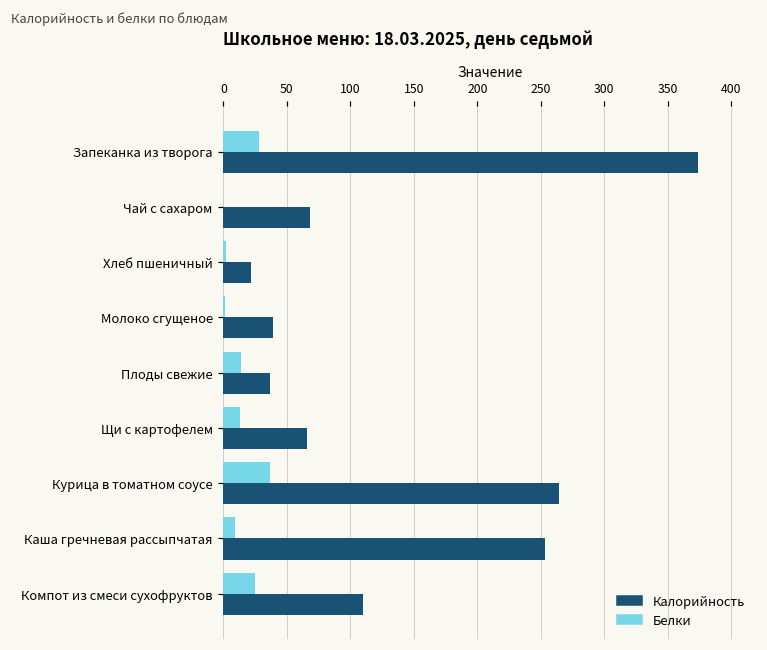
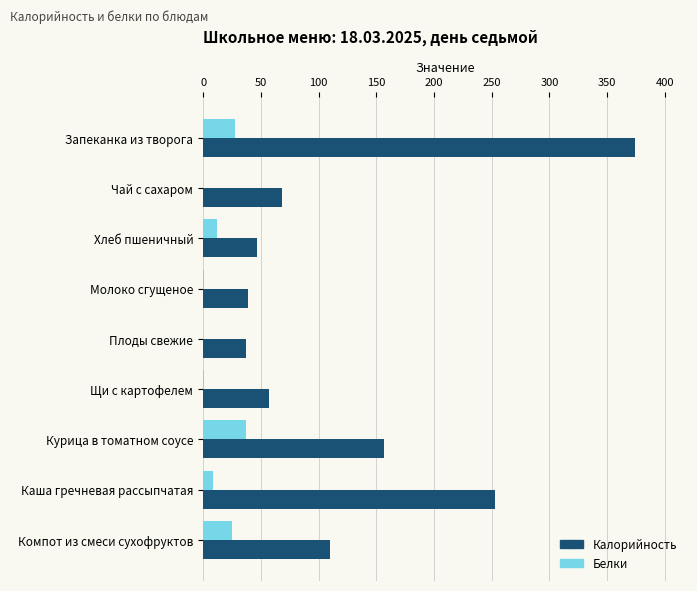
Белки, Хлеб пшеничный: 2 -> 12
Калорийность, Хлеб пшеничный: 22 -> 47
Белки, Плоды свежие: 14 -> 0
Белки, Щи с картофелем: 13 -> 1
Калорийность, Щи с картофелем: 66 -> 57
Калорийность, Курица в томатном соусе: 264 -> 157
